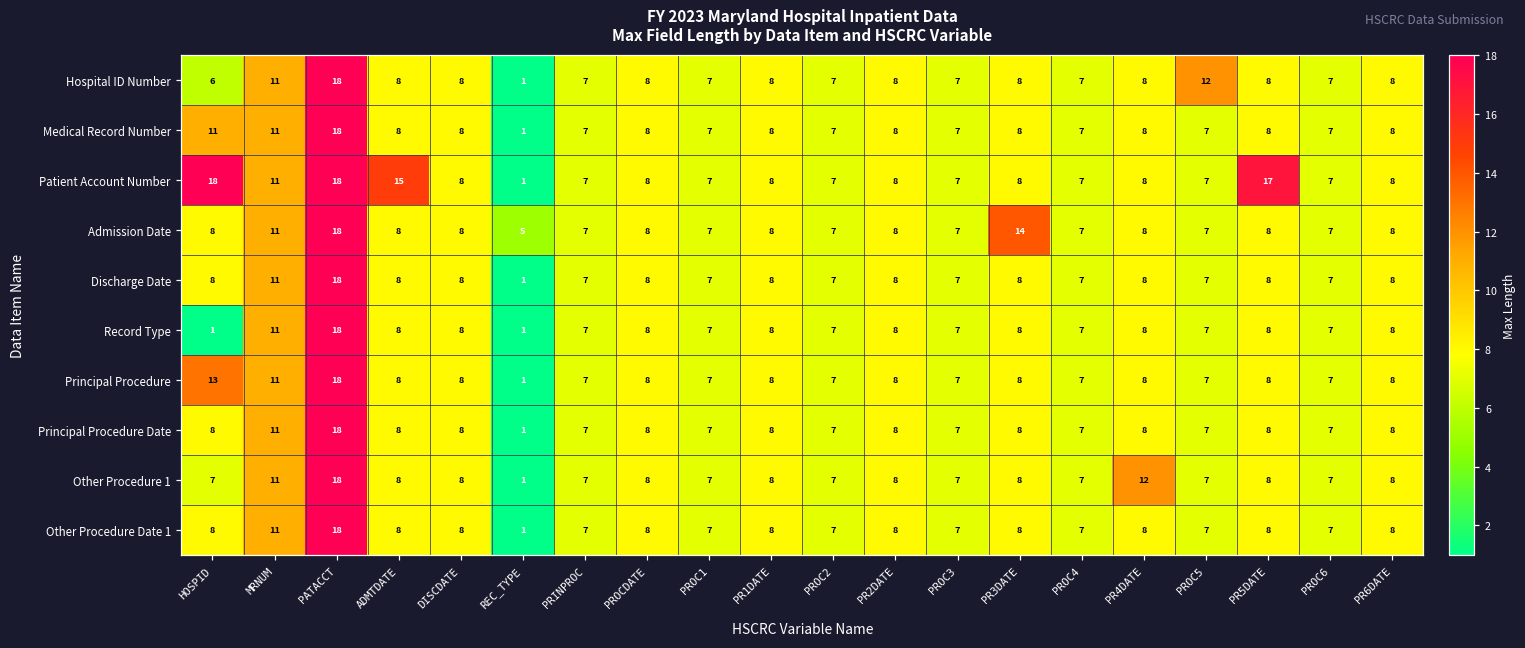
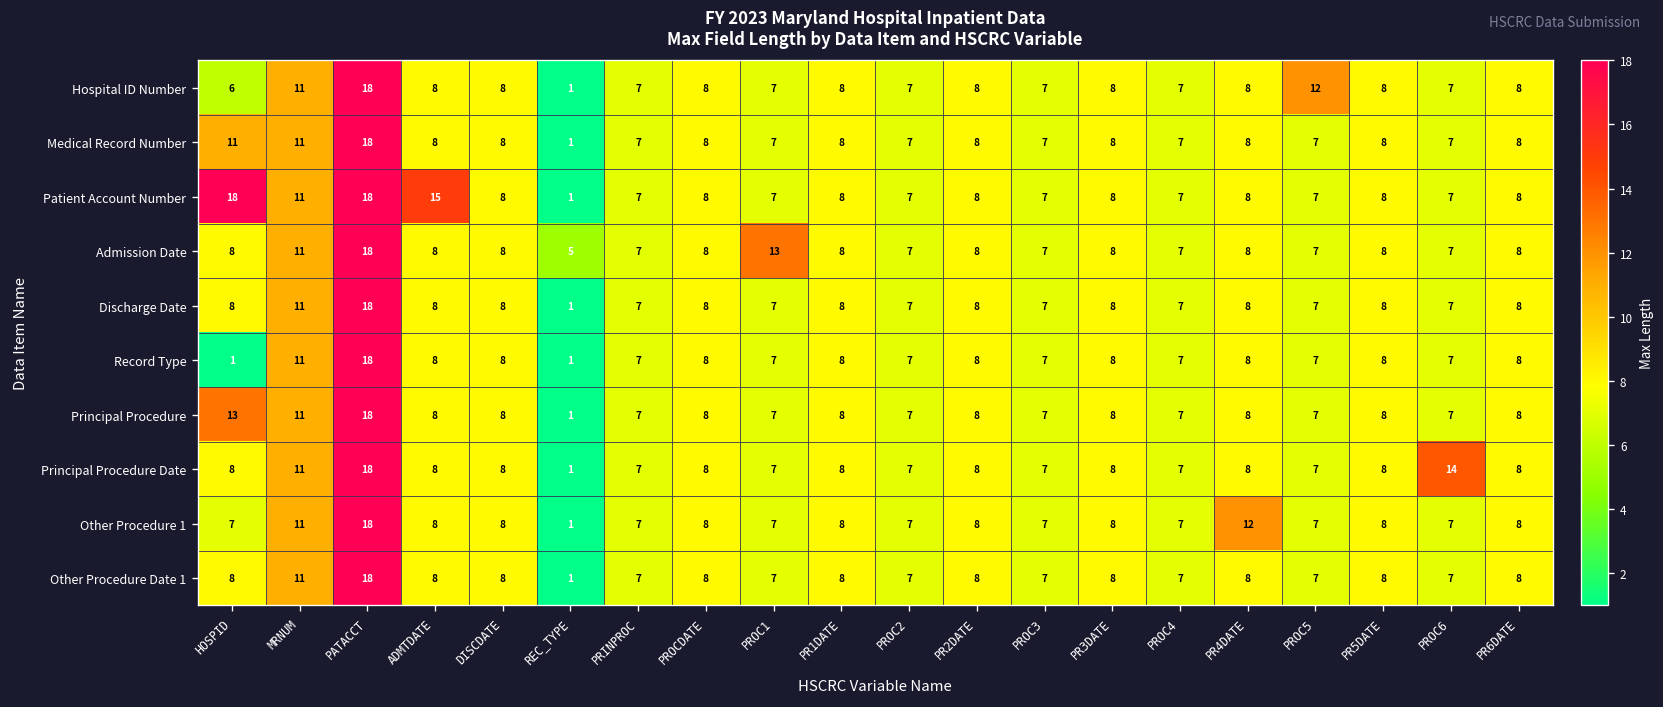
Patient Account Number, PR5DATE: 17 -> 8
Admission Date, PROC1: 7 -> 13
Admission Date, PR3DATE: 14 -> 8
Principal Procedure Date, PROC6: 7 -> 14
